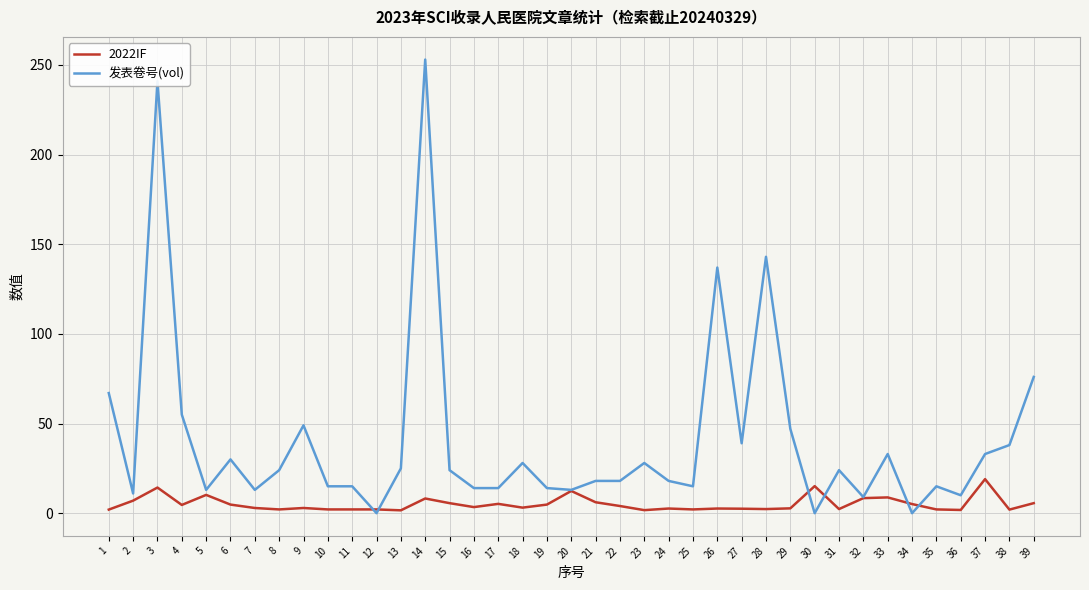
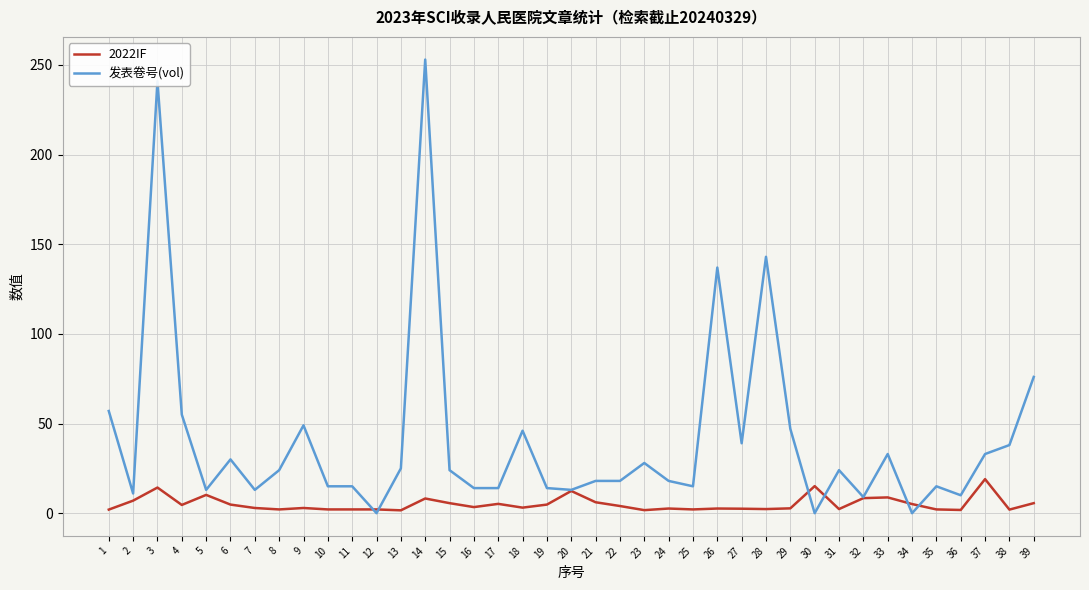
发表卷号(vol), 1: 67 -> 57
发表卷号(vol), 18: 28 -> 46
